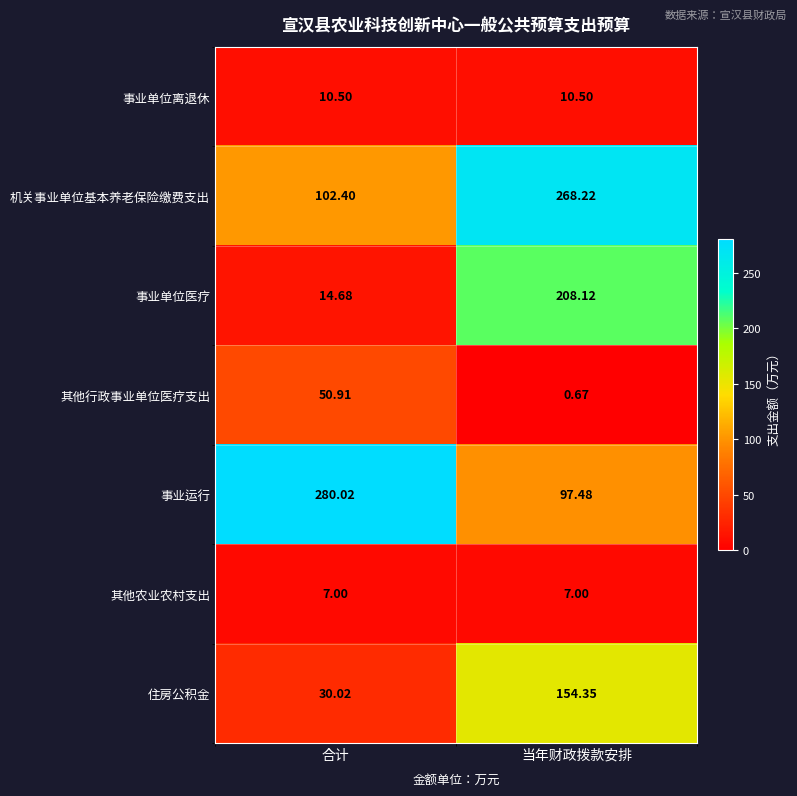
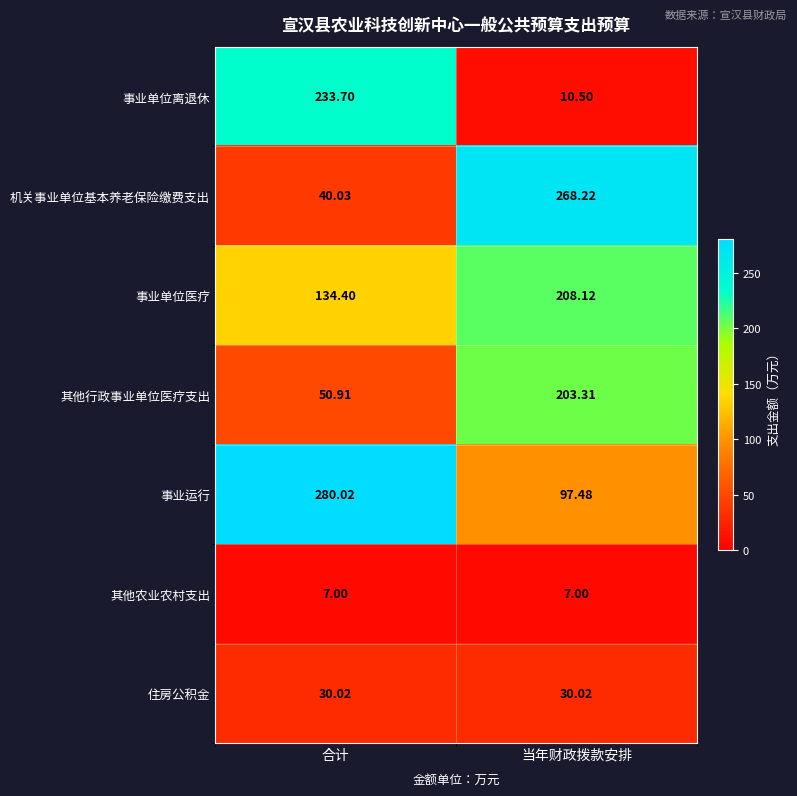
事业单位离退休, 合计: 10.50 -> 233.70
机关事业单位基本养老保险缴费支出, 合计: 102.40 -> 40.03
事业单位医疗, 合计: 14.68 -> 134.40
其他行政事业单位医疗支出, 当年财政拨款安排: 0.67 -> 203.31
住房公积金, 当年财政拨款安排: 154.35 -> 30.02
